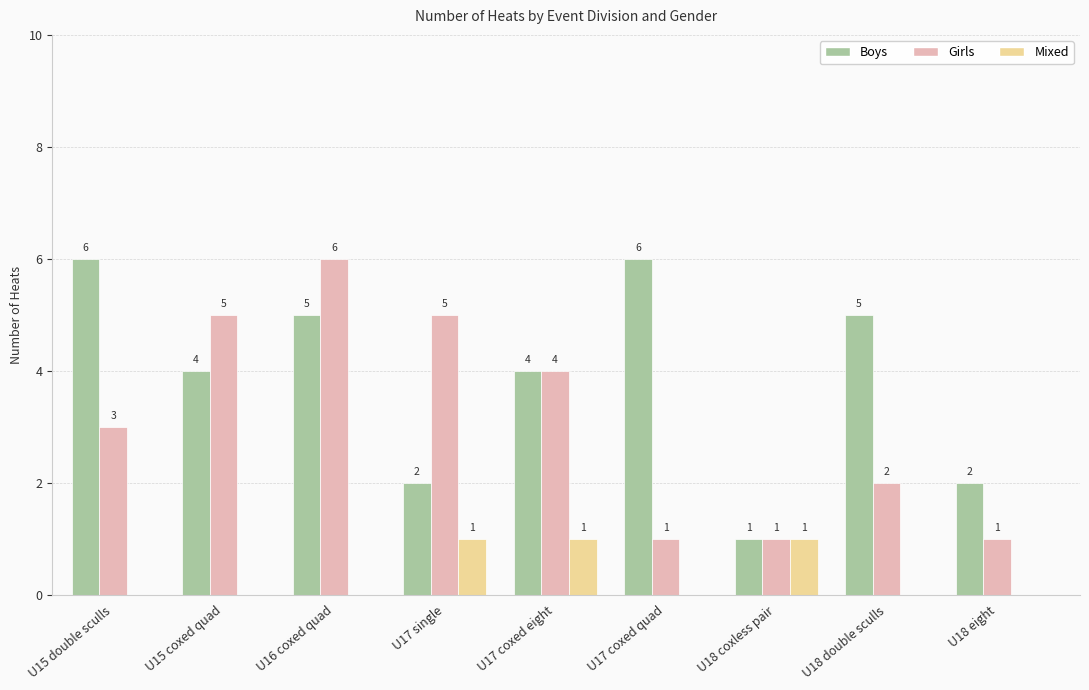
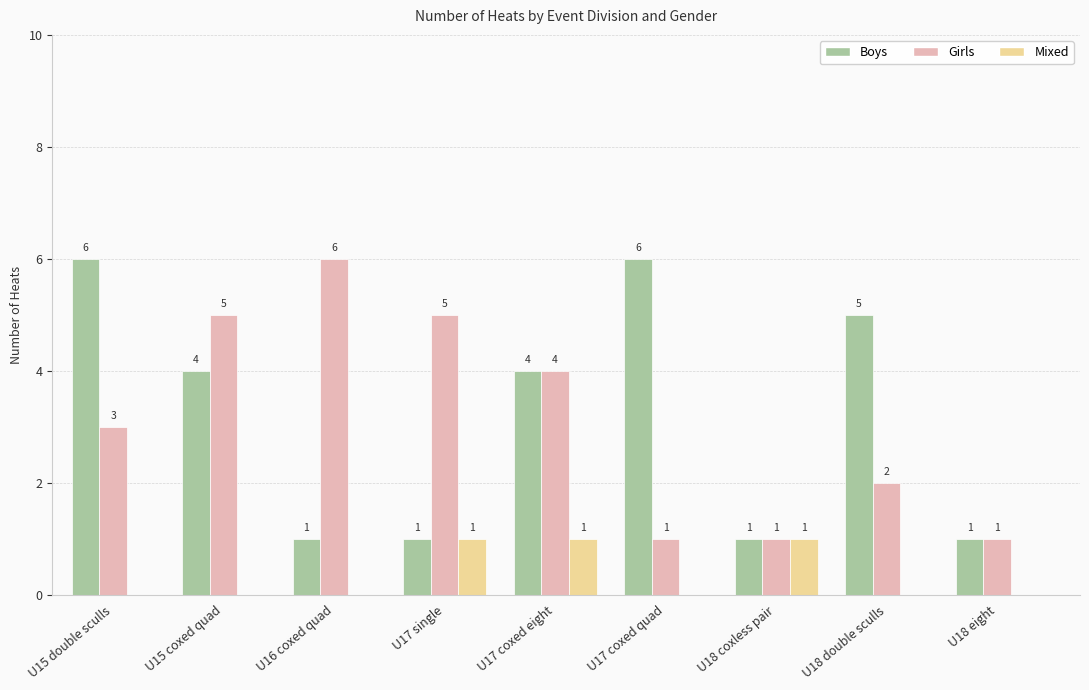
Boys, U16 coxed quad: 5 -> 1
Boys, U17 single: 2 -> 1
Boys, U18 eight: 2 -> 1
